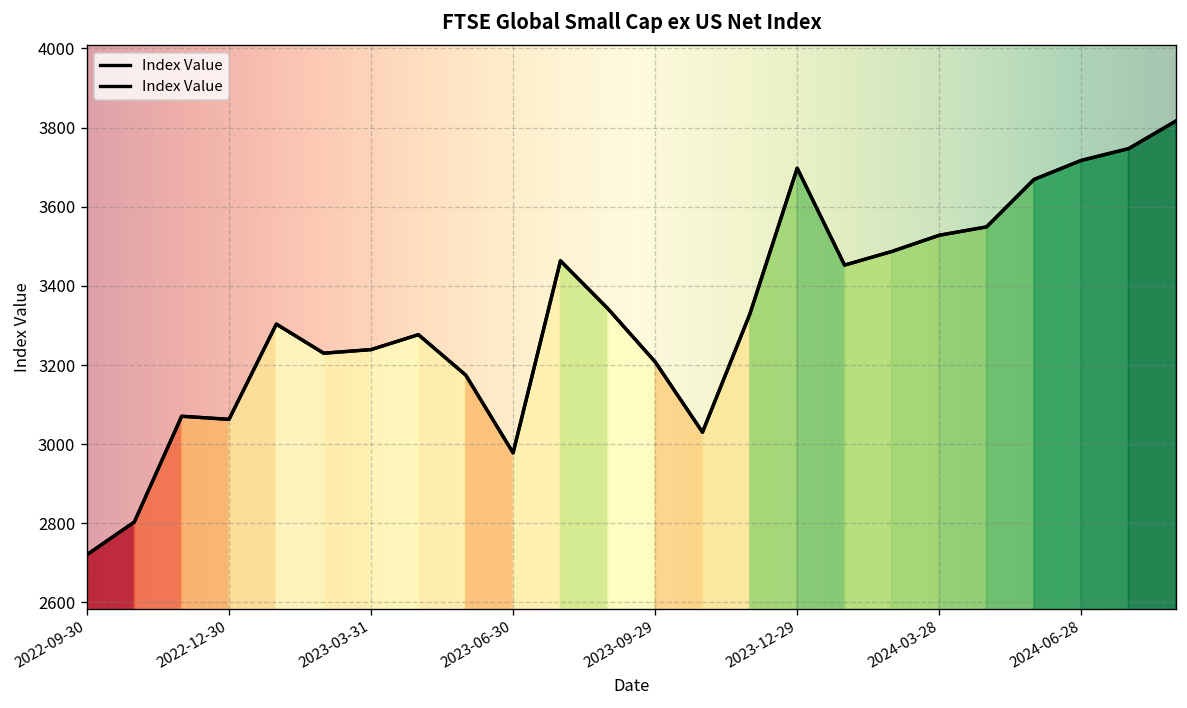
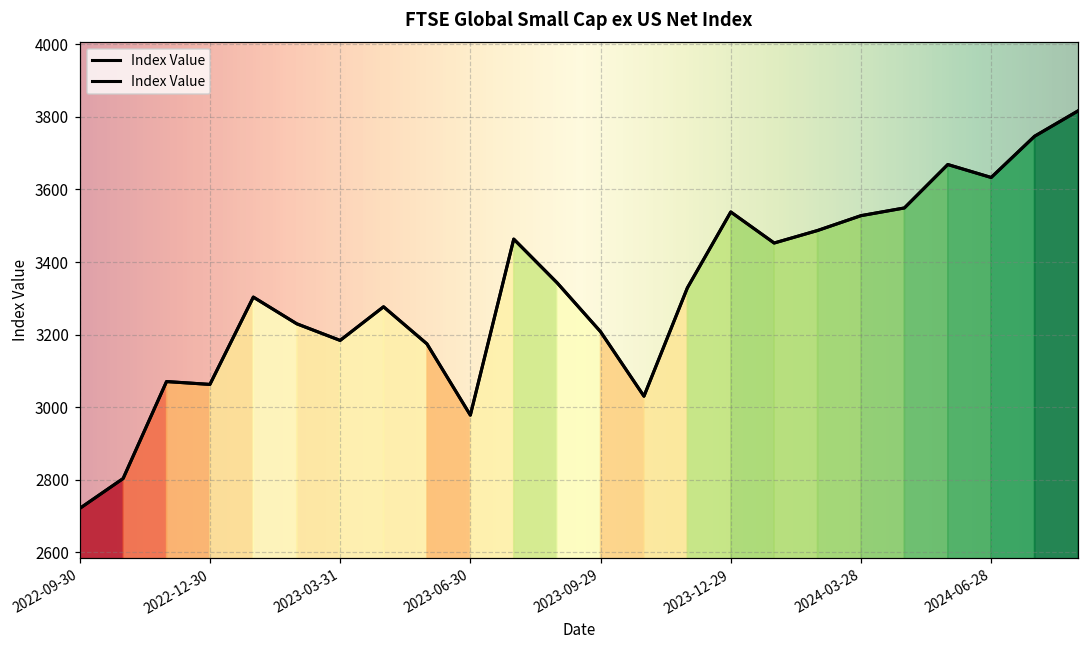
Index Value, 2023-03-31: 3240 -> 3180
Index Value, 2023-12-29: 3700 -> 3540
Index Value, 2024-06-28: 3720 -> 3630
